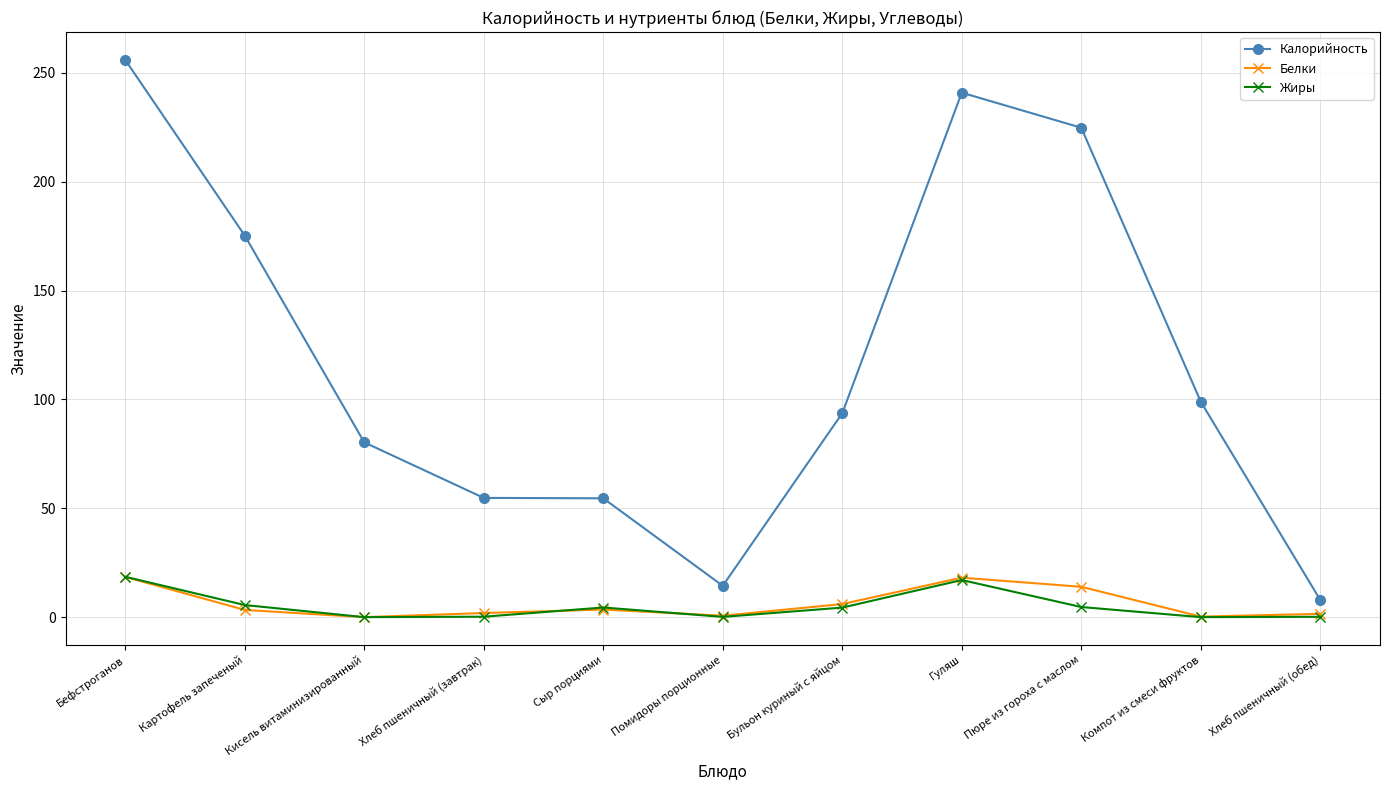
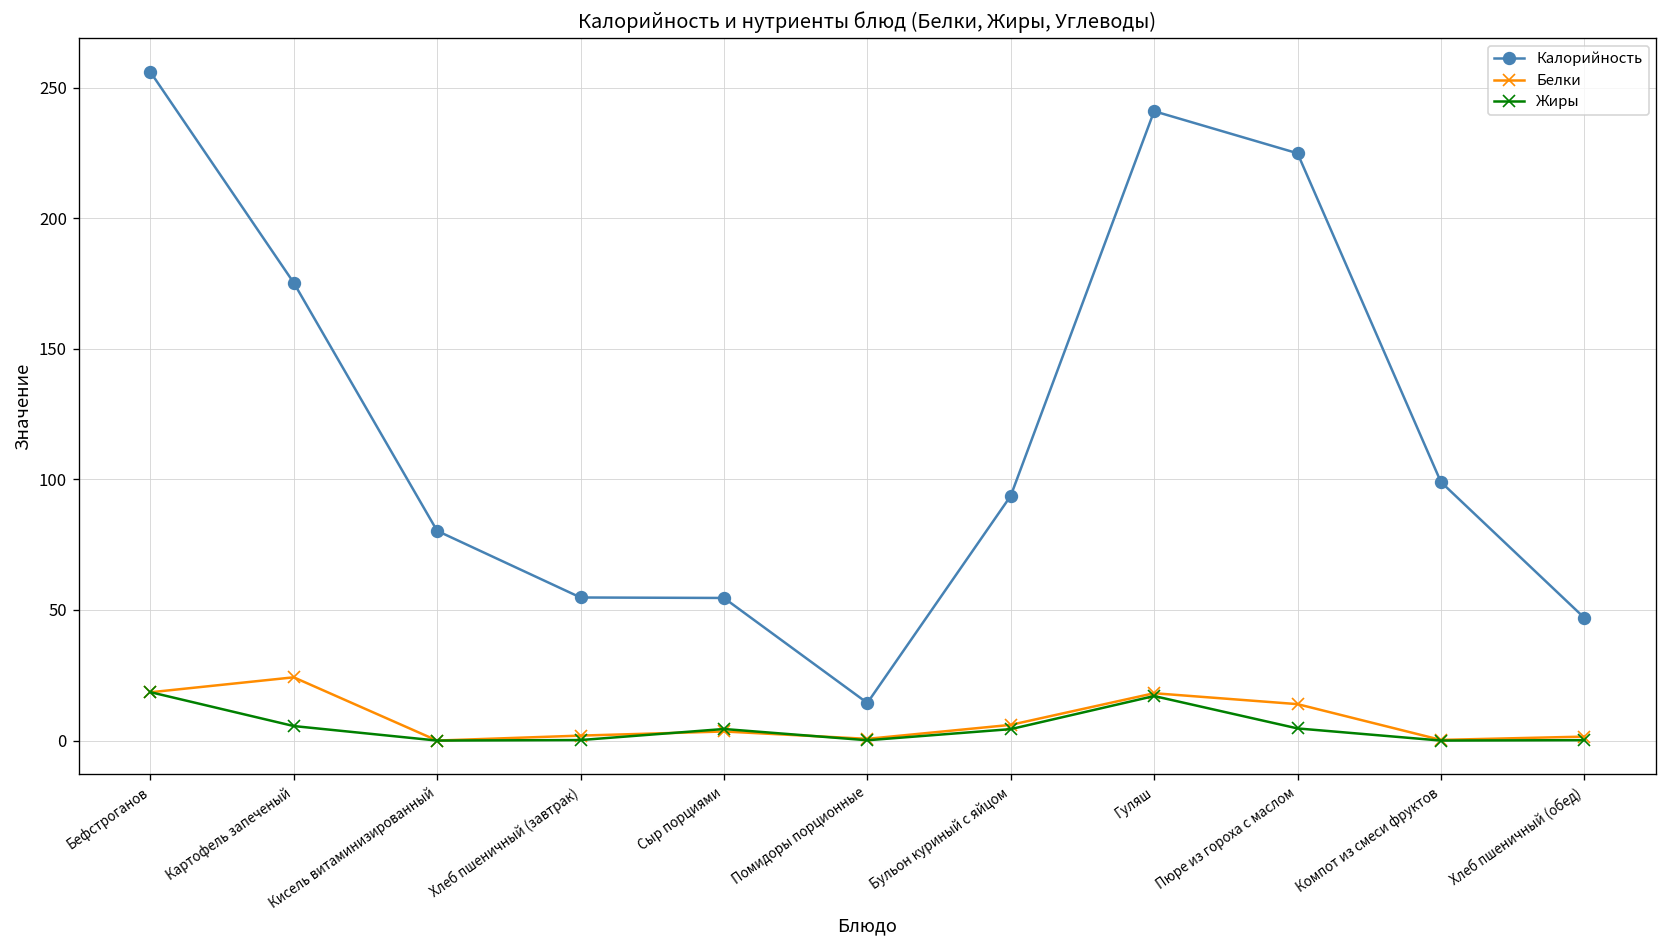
Белки, Картофель запеченый: 3 -> 24
Калорийность, Хлеб пшеничный (обед): 8 -> 47
